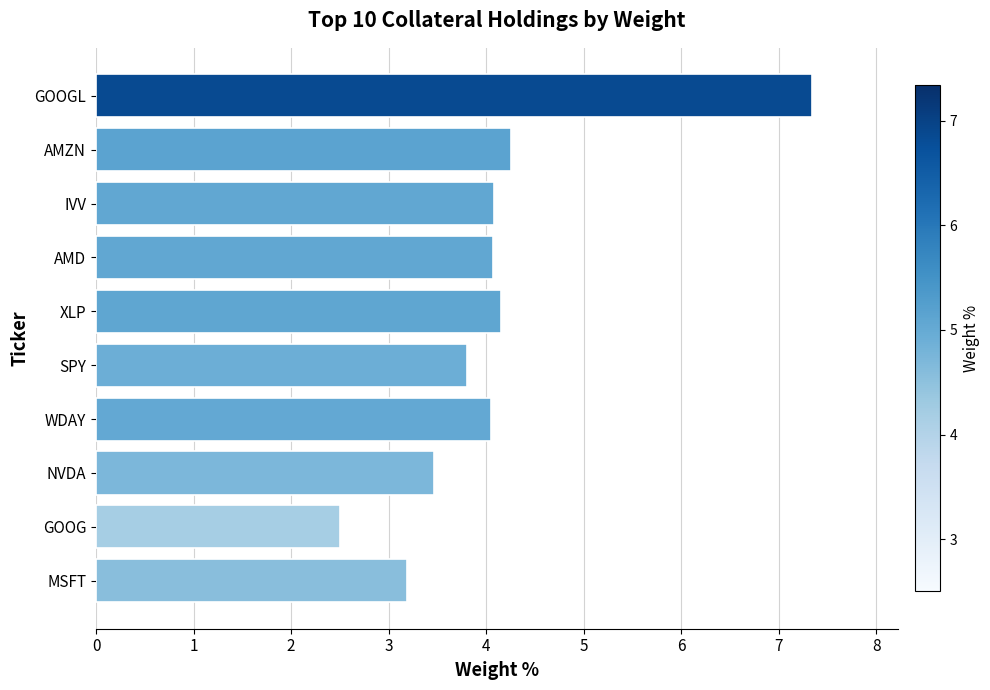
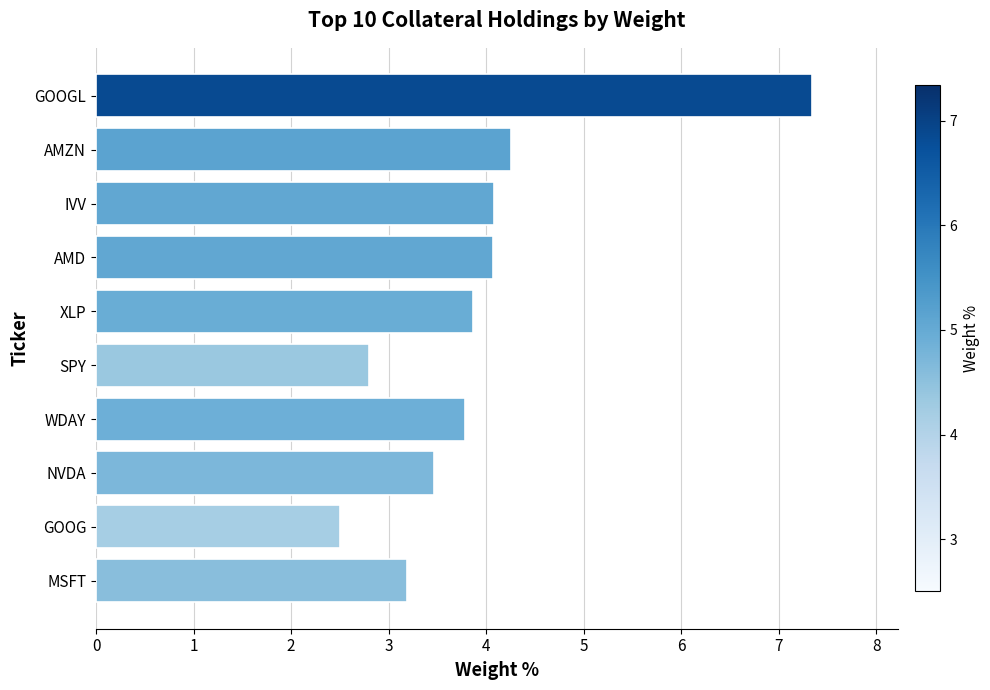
XLP: 4.2 -> 3.9
SPY: 3.8 -> 2.8
WDAY: 4.1 -> 3.8
